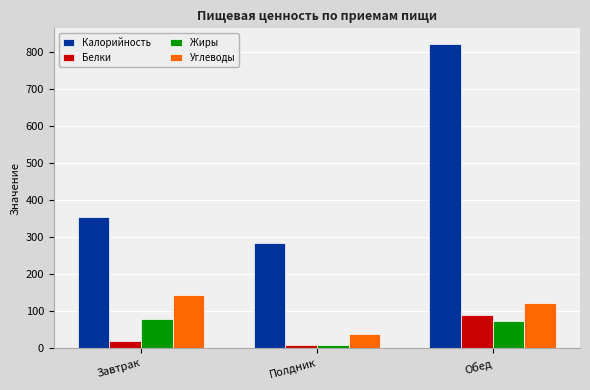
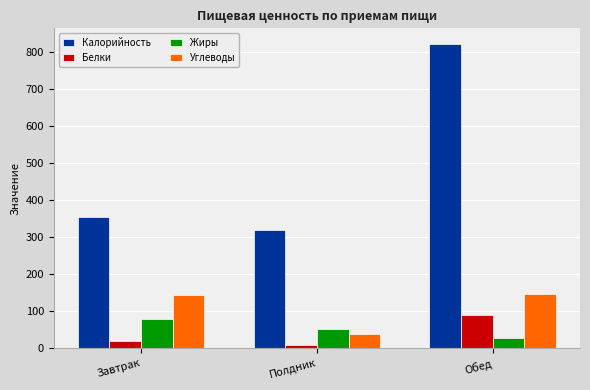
Калорийность, Полдник: 280 -> 320
Жиры, Полдник: 10 -> 50
Жиры, Обед: 70 -> 30
Углеводы, Обед: 120 -> 150
